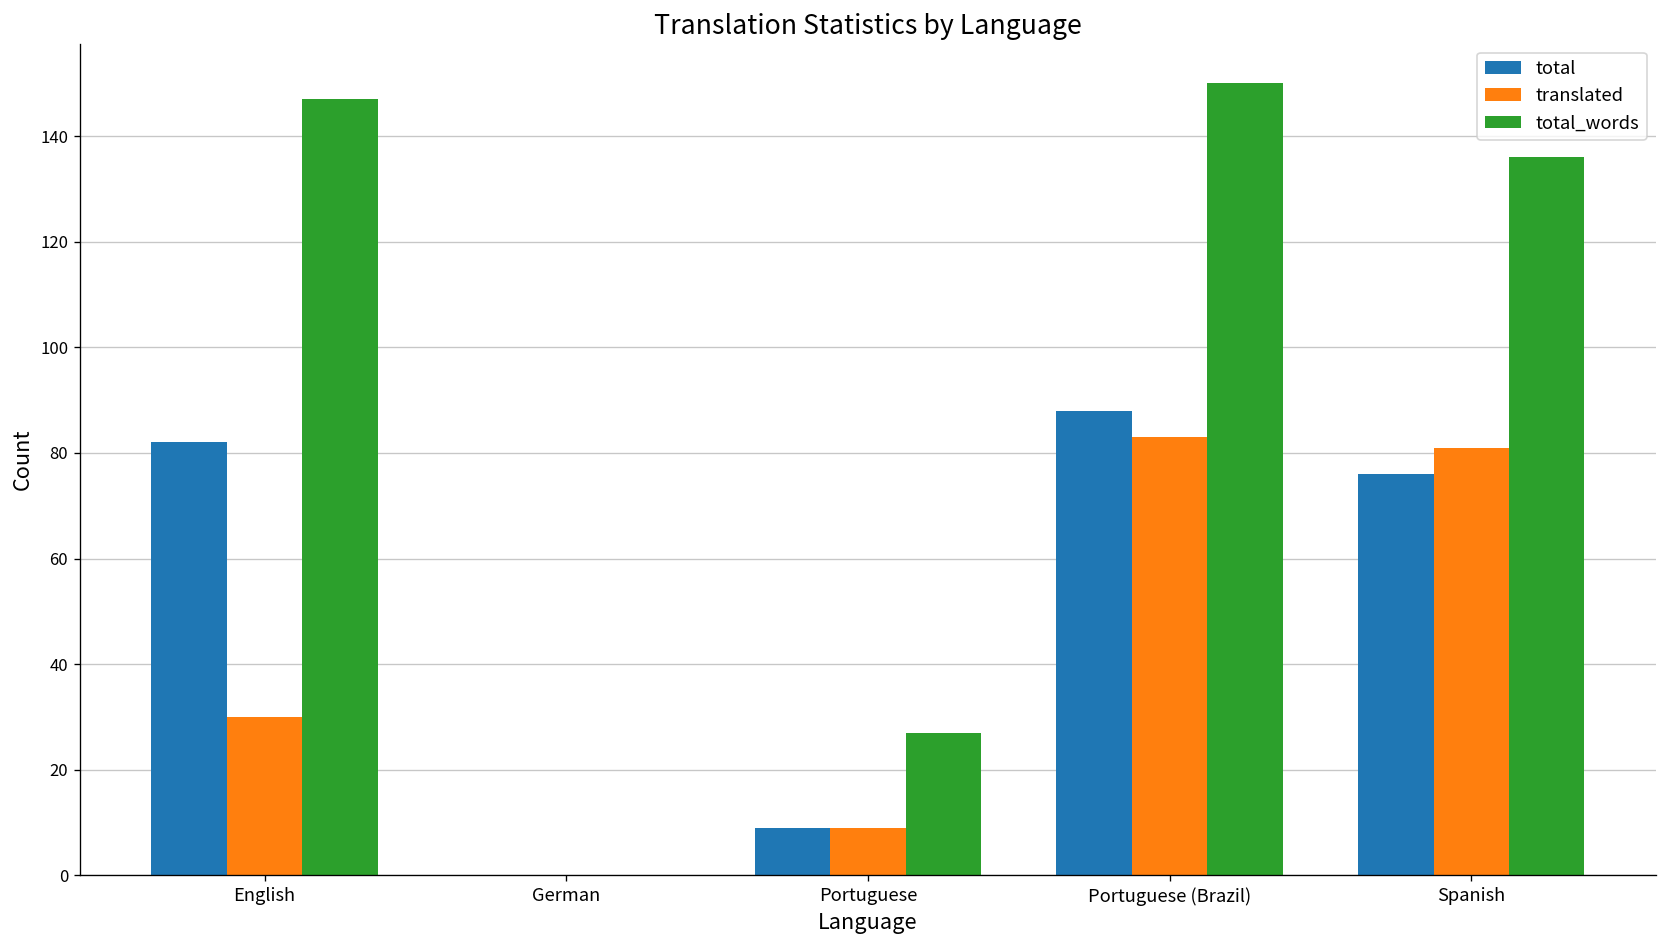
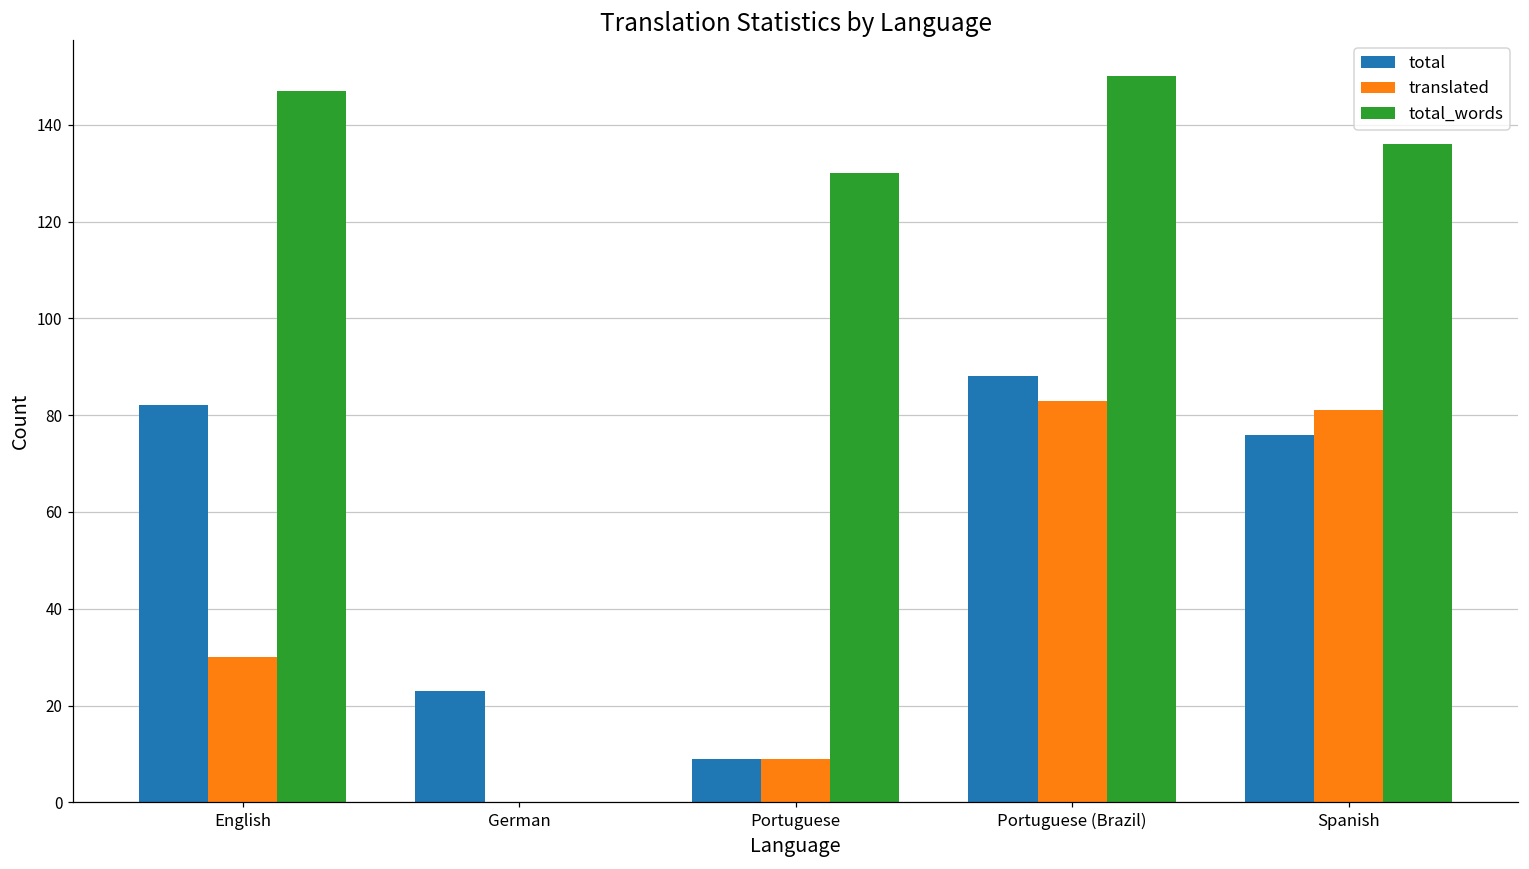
total, German: 0 -> 23
total_words, Portuguese: 27 -> 130
